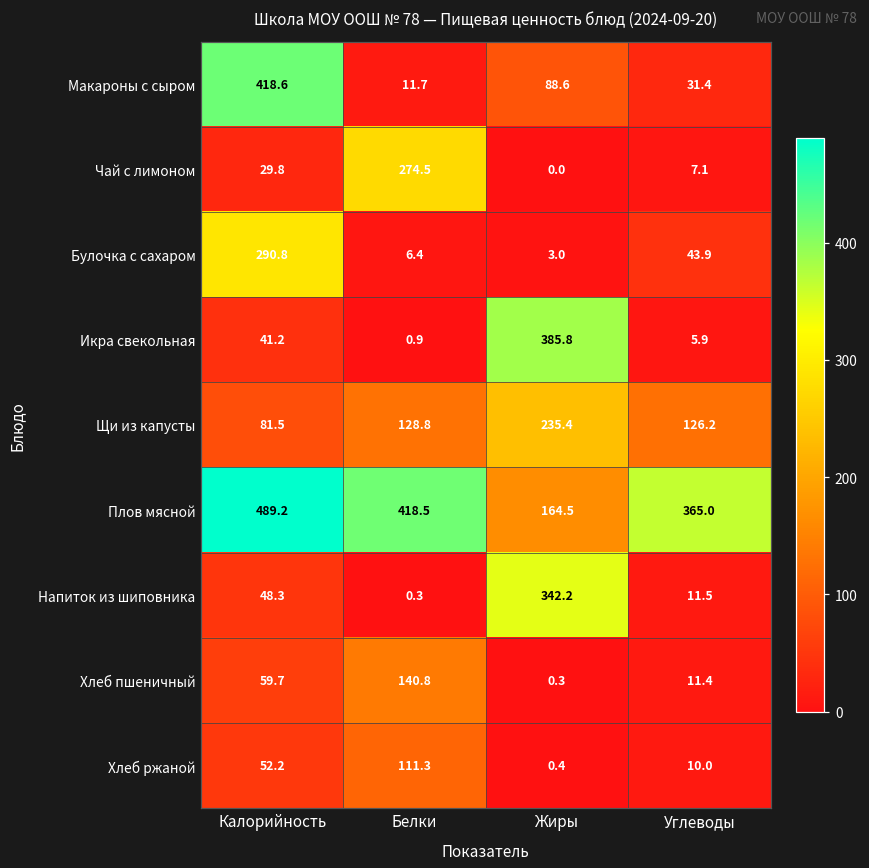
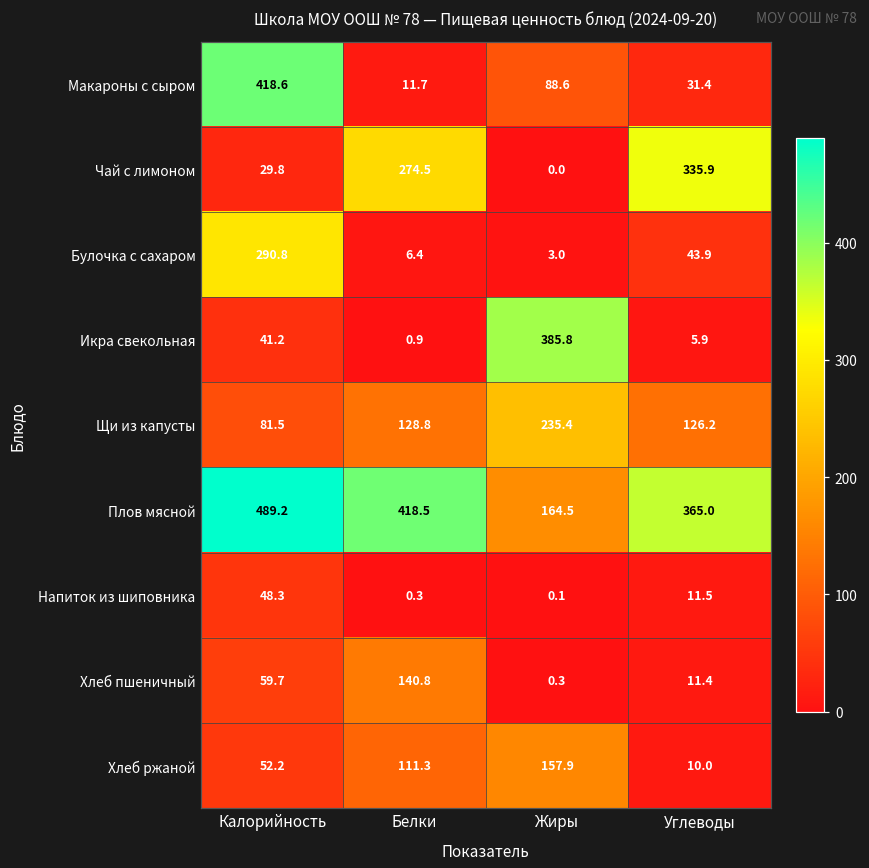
Чай с лимоном, Углеводы: 7.1 -> 335.9
Напиток из шиповника, Жиры: 342.2 -> 0.1
Хлеб ржаной, Жиры: 0.4 -> 157.9
